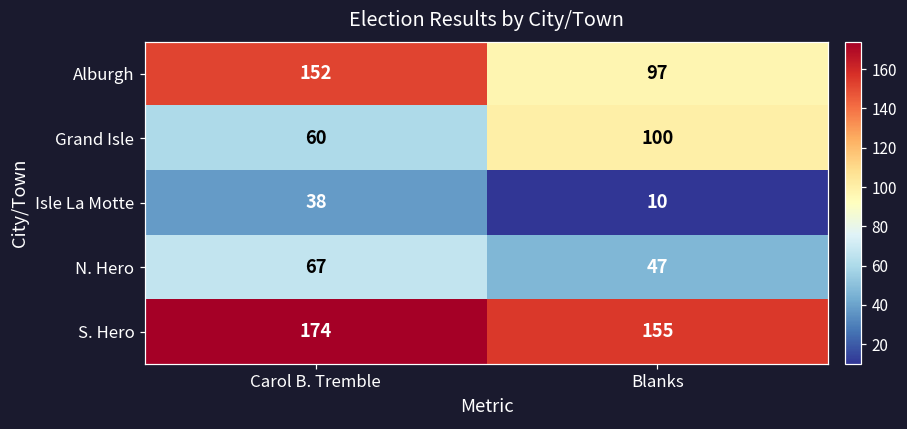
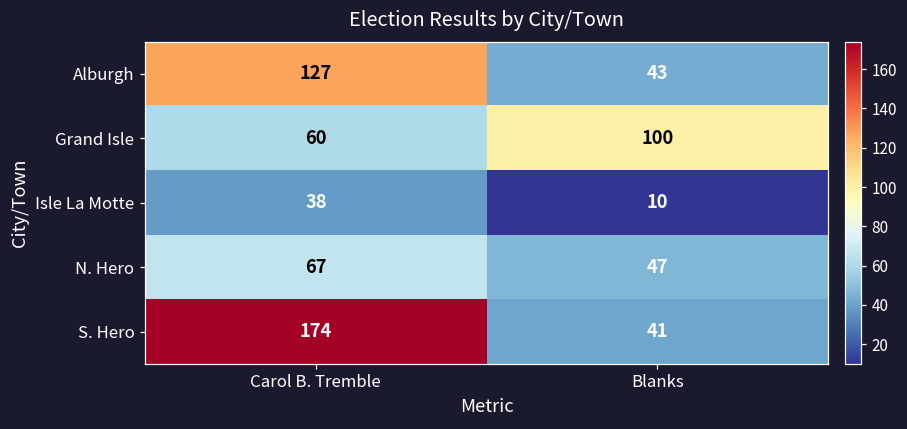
Alburgh, Carol B. Tremble: 152 -> 127
Alburgh, Blanks: 97 -> 43
S. Hero, Blanks: 155 -> 41
